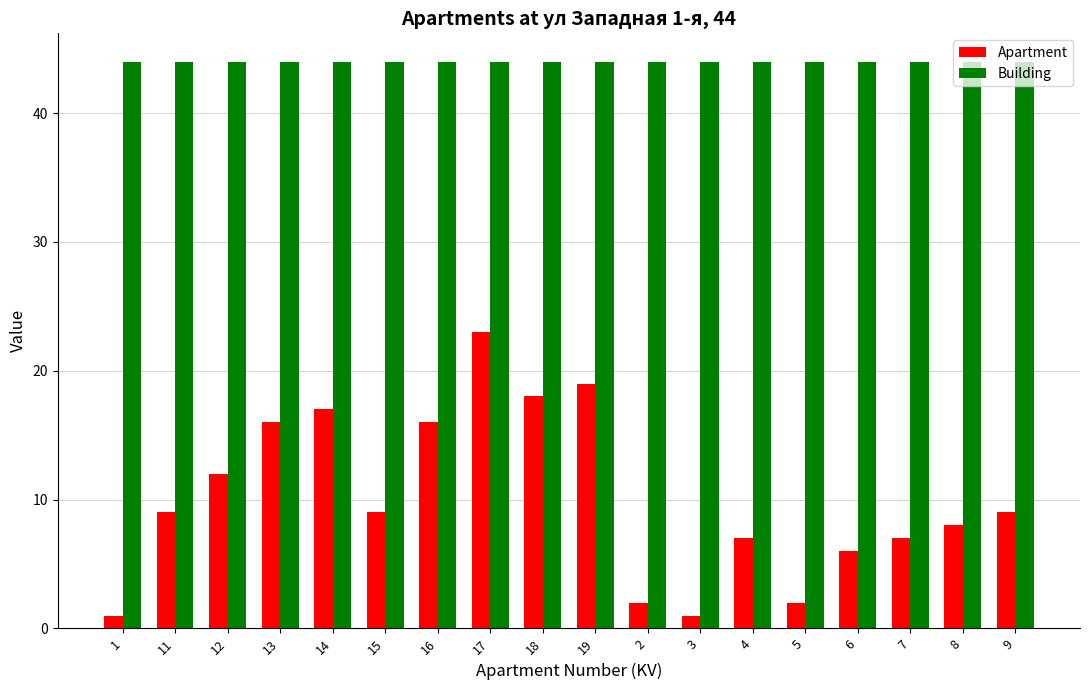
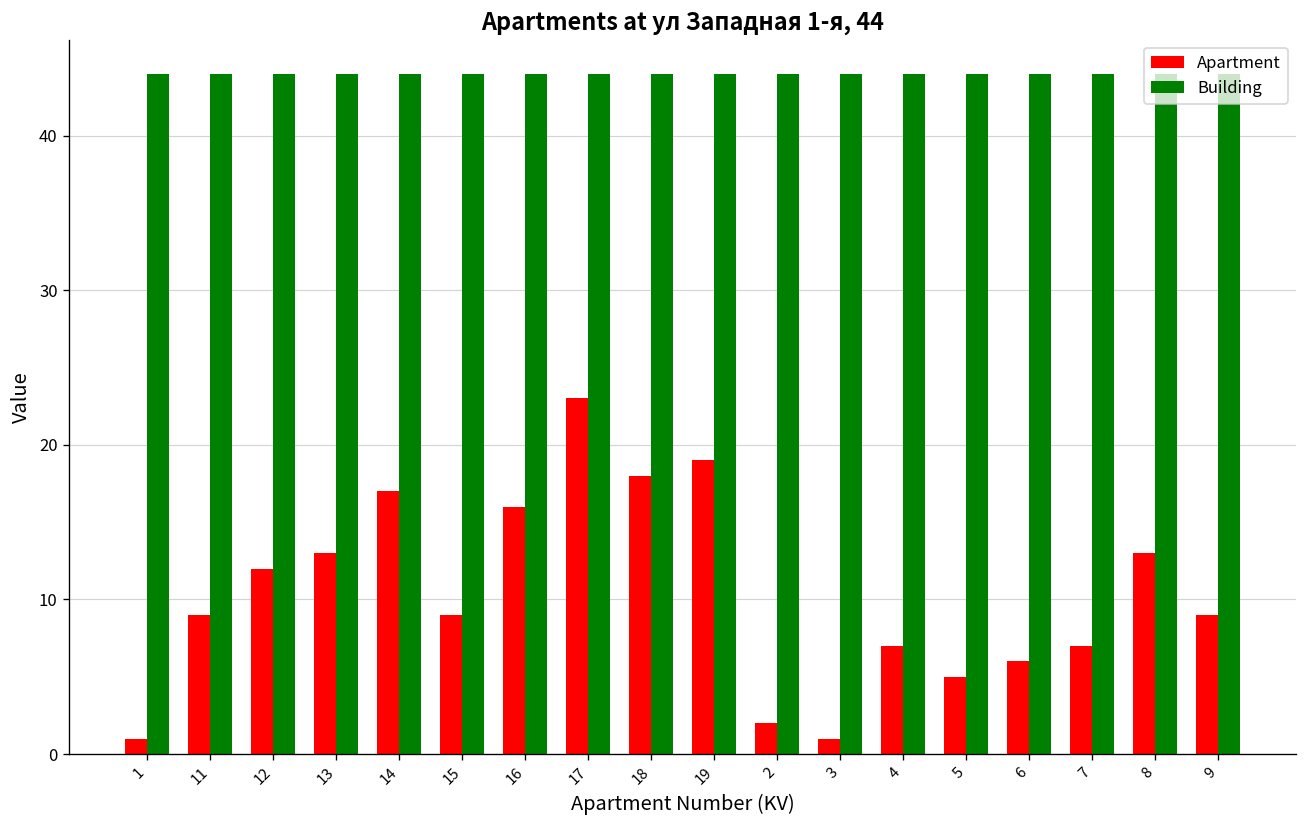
Apartment, 13: 16 -> 13
Apartment, 5: 2 -> 5
Apartment, 8: 8 -> 13
